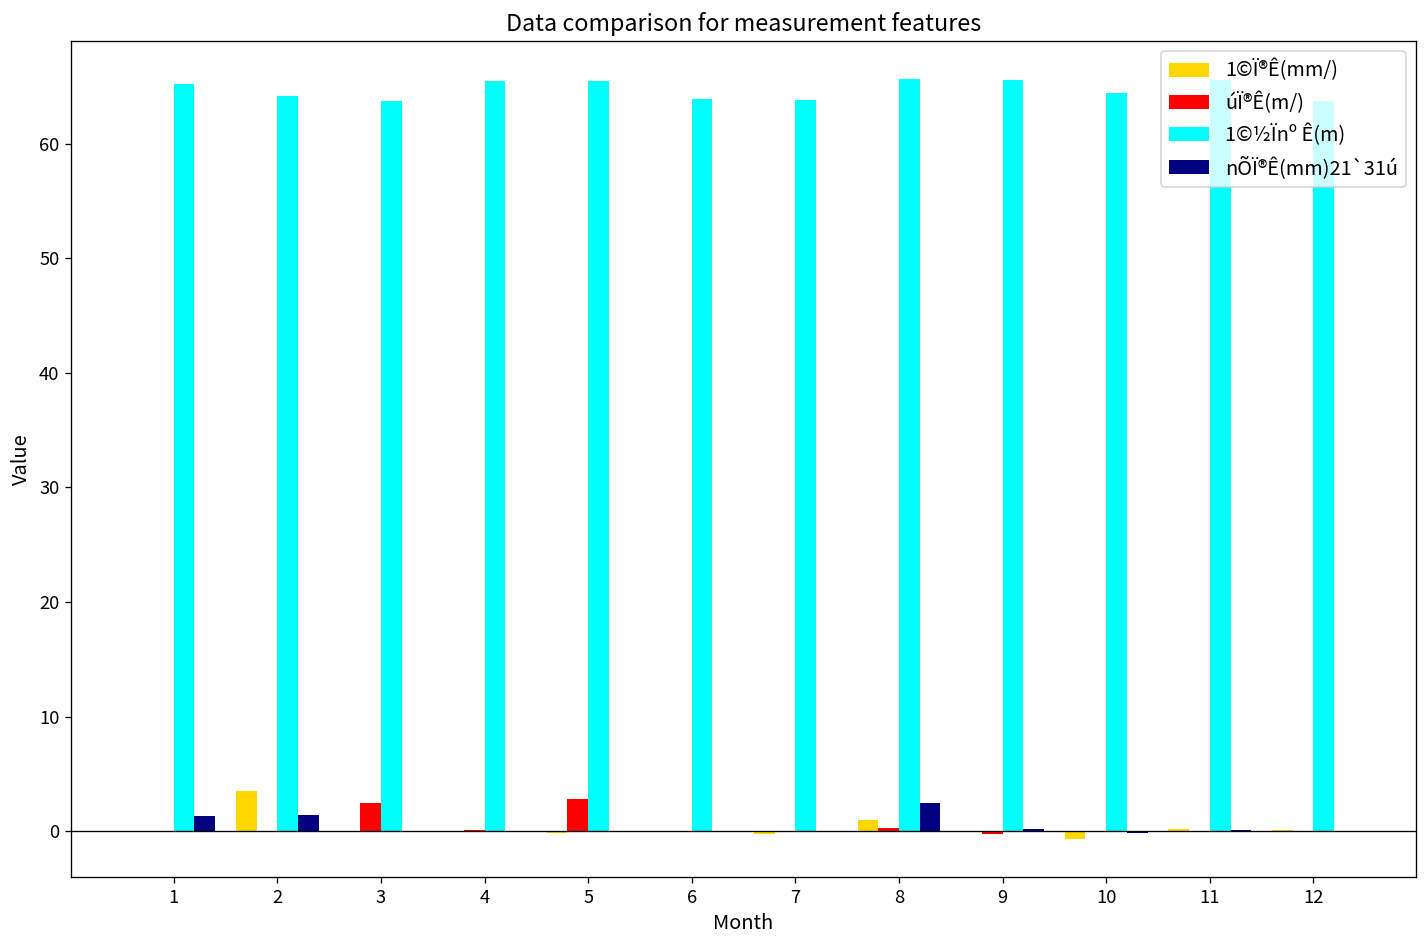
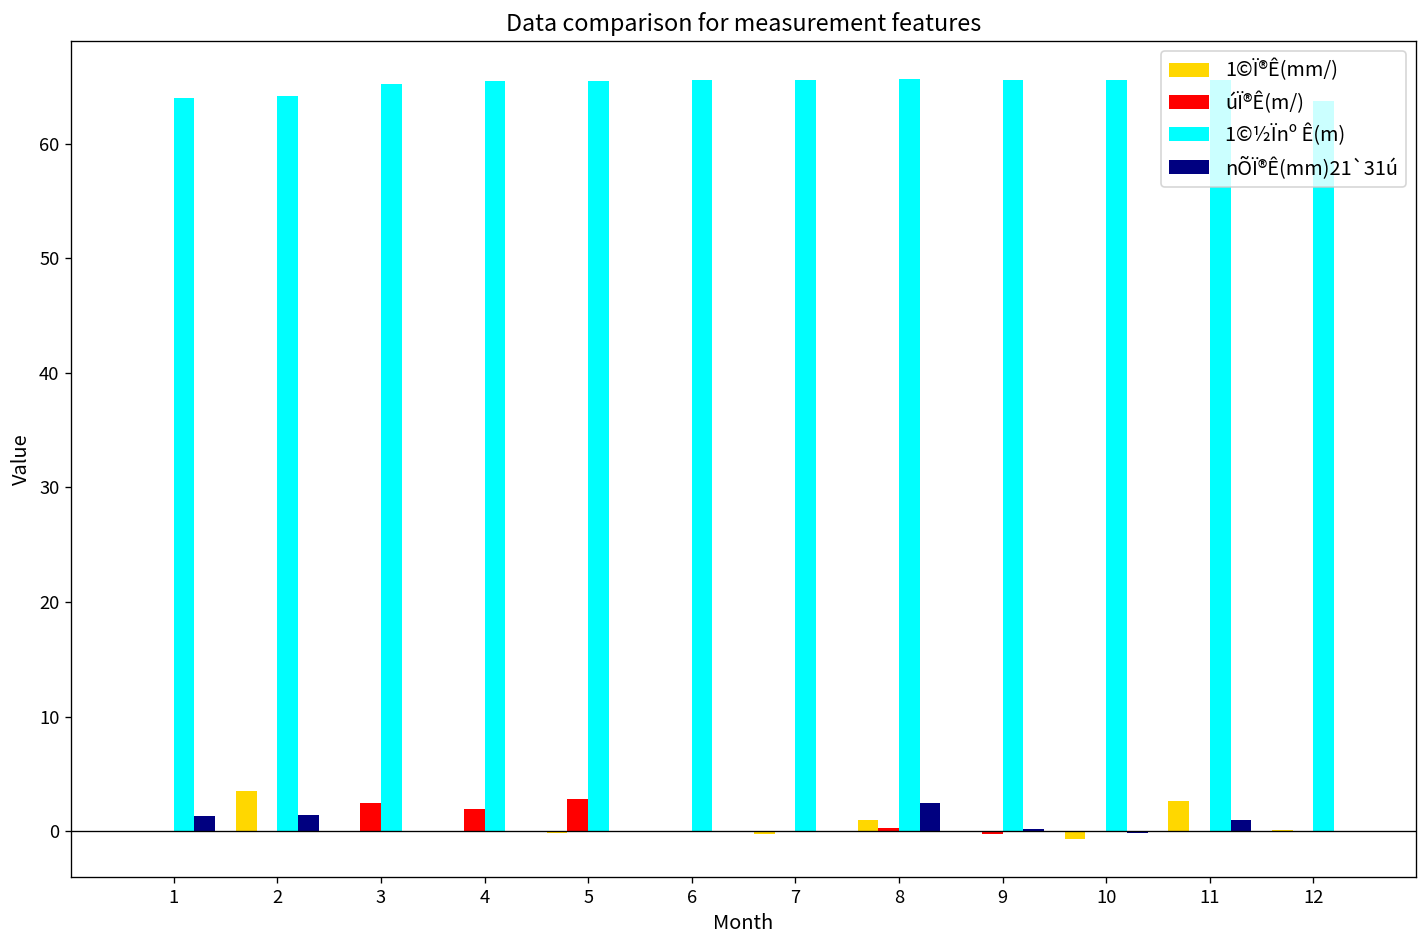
1©½Ïnº Ê(m), 1: 65 -> 64
1©½Ïnº Ê(m), 3: 64 -> 65
úÏ®Ê(m/), 4: 0 -> 2
1©½Ïnº Ê(m), 6: 64 -> 66
1©½Ïnº Ê(m), 7: 64 -> 66
1©½Ïnº Ê(m), 10: 64 -> 66
1©Ï®Ê(mm/), 11: 0 -> 3
nÕÏ®Ê(mm)21`31ú, 11: 0 -> 1
